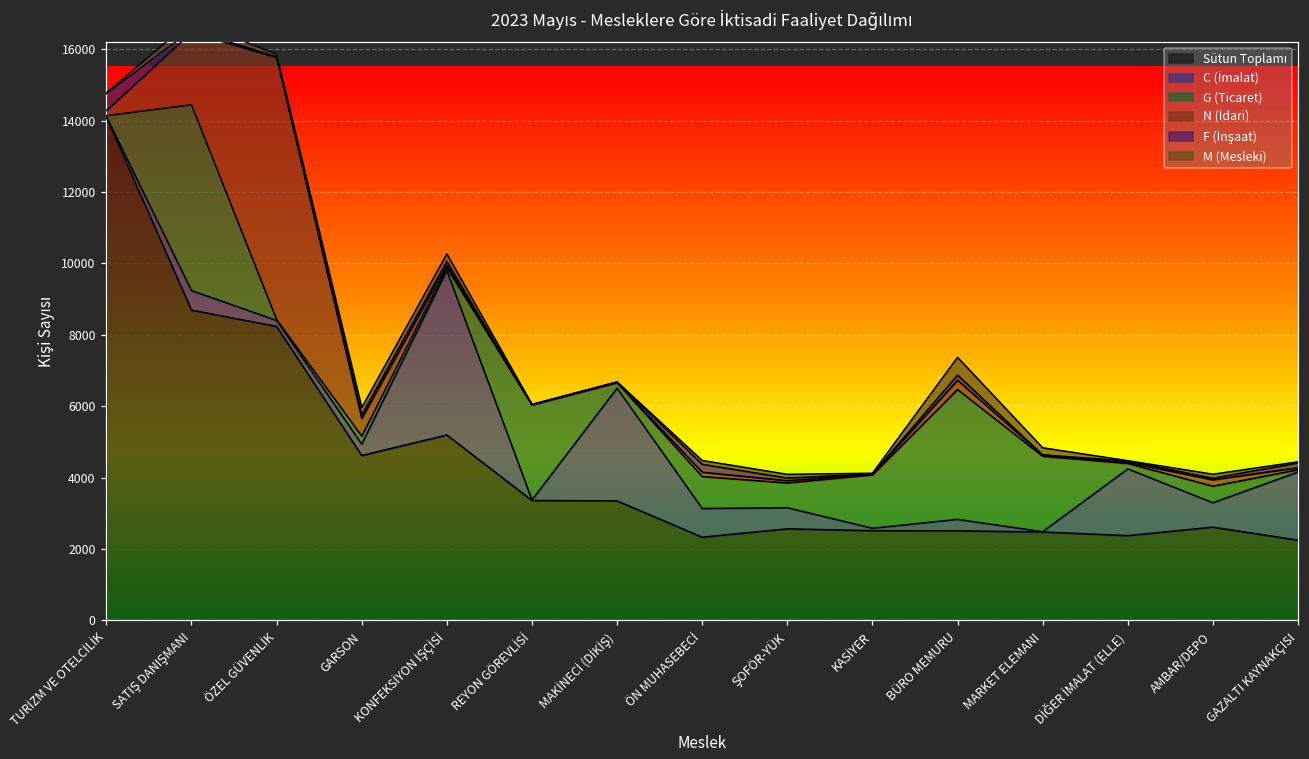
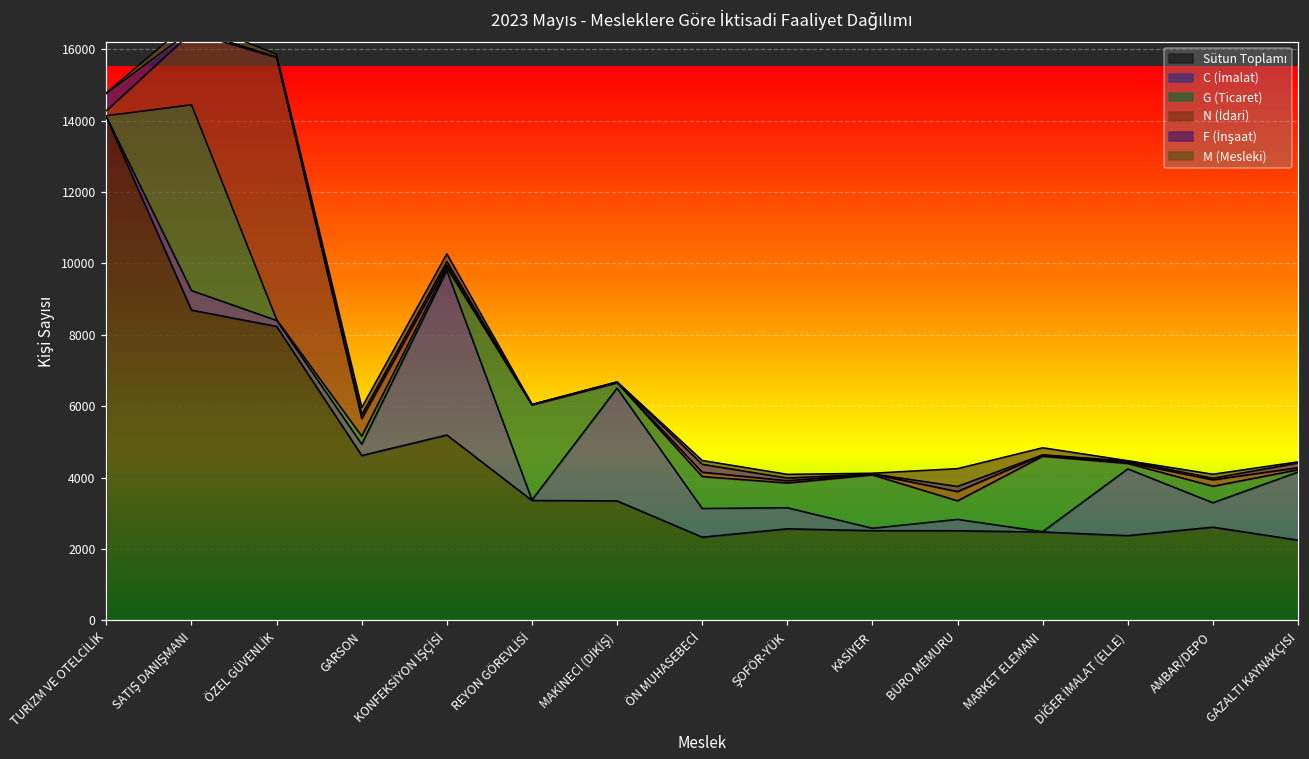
G (Ticaret), BÜRO MEMURU: 3600 -> 500
